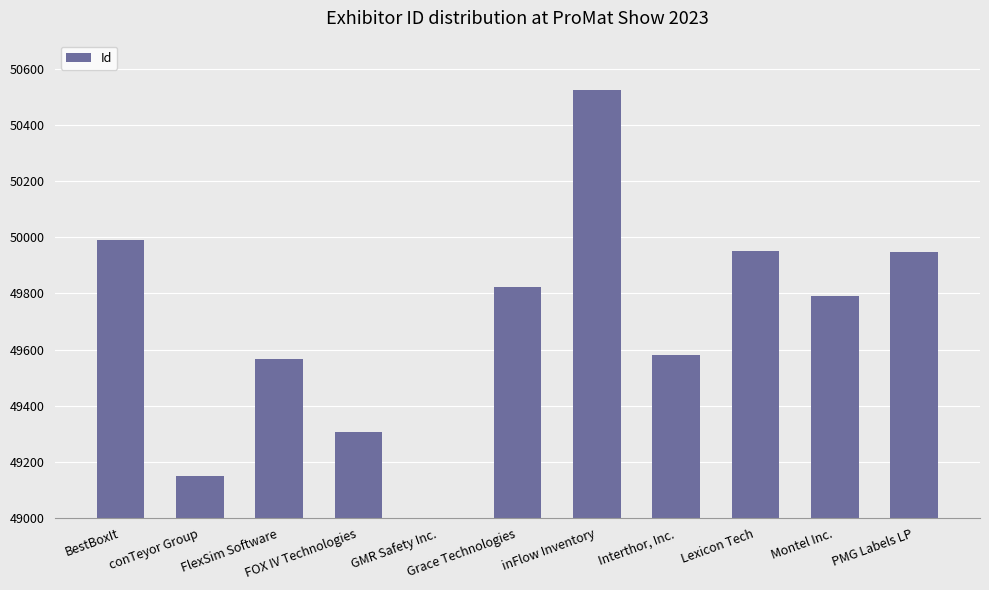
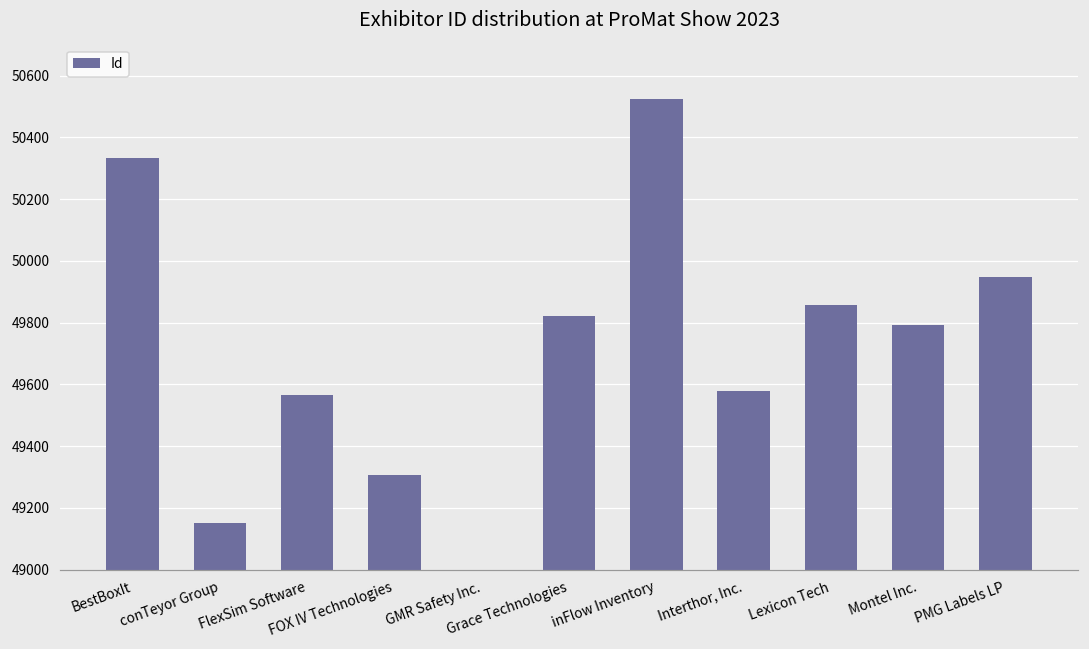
BestBoxIt: 49990 -> 50330
Lexicon Tech: 49950 -> 49860
